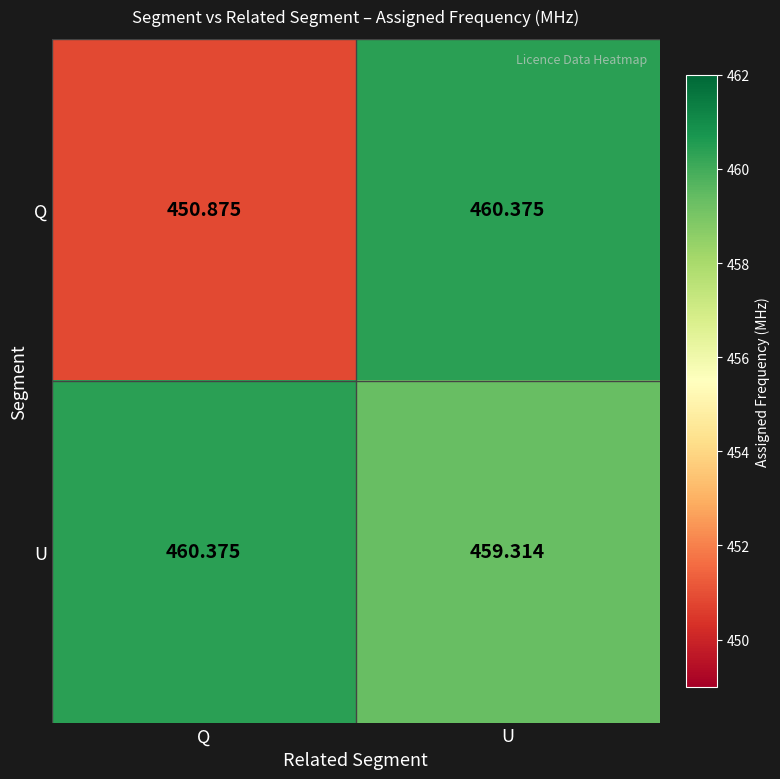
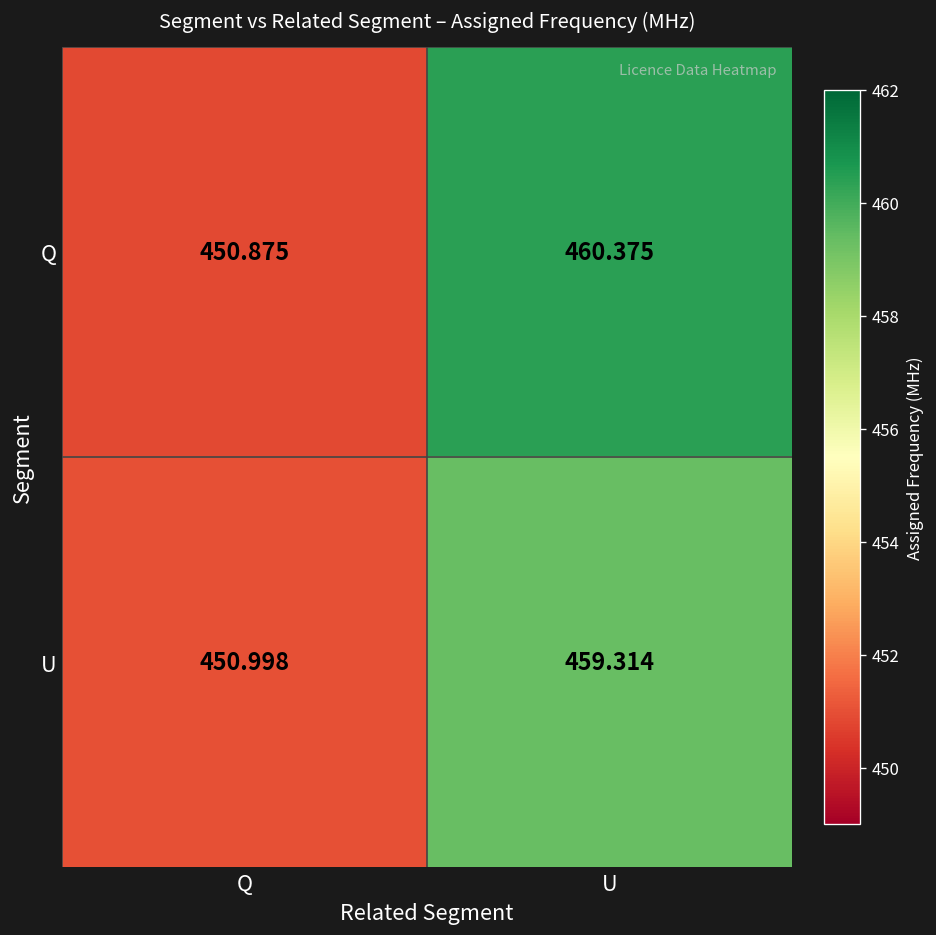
U, Q: 460.375 -> 450.998
